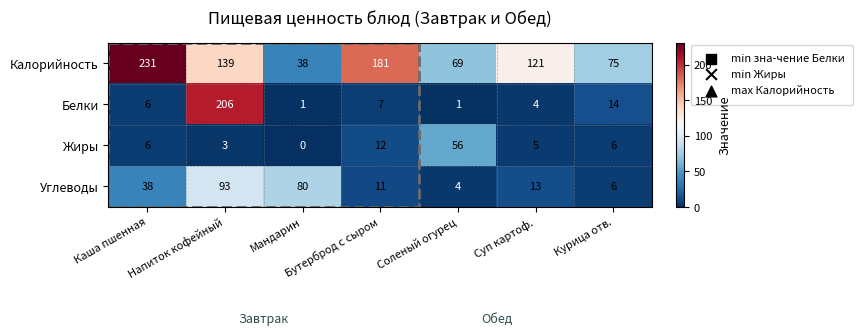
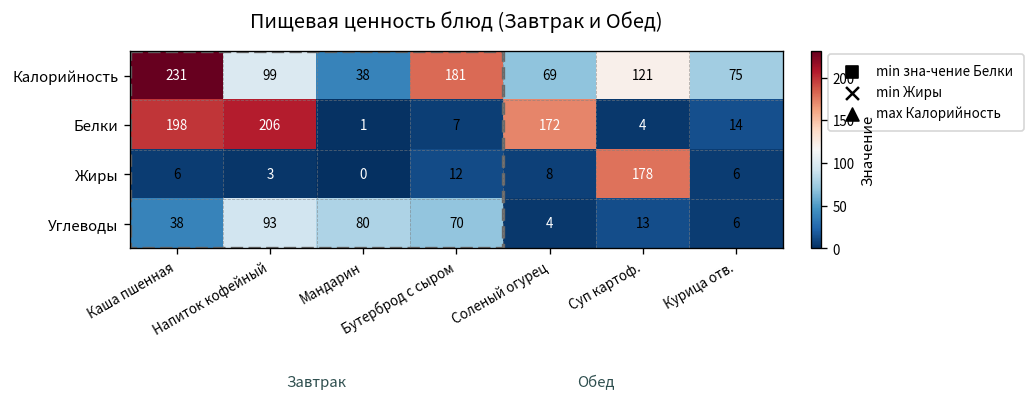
Калорийность, Напиток кофейный: 139 -> 99
Белки, Каша пшенная: 6 -> 198
Белки, Соленый огурец: 1 -> 172
Жиры, Соленый огурец: 56 -> 8
Жиры, Суп картоф.: 5 -> 178
Углеводы, Бутерброд с сыром: 11 -> 70
